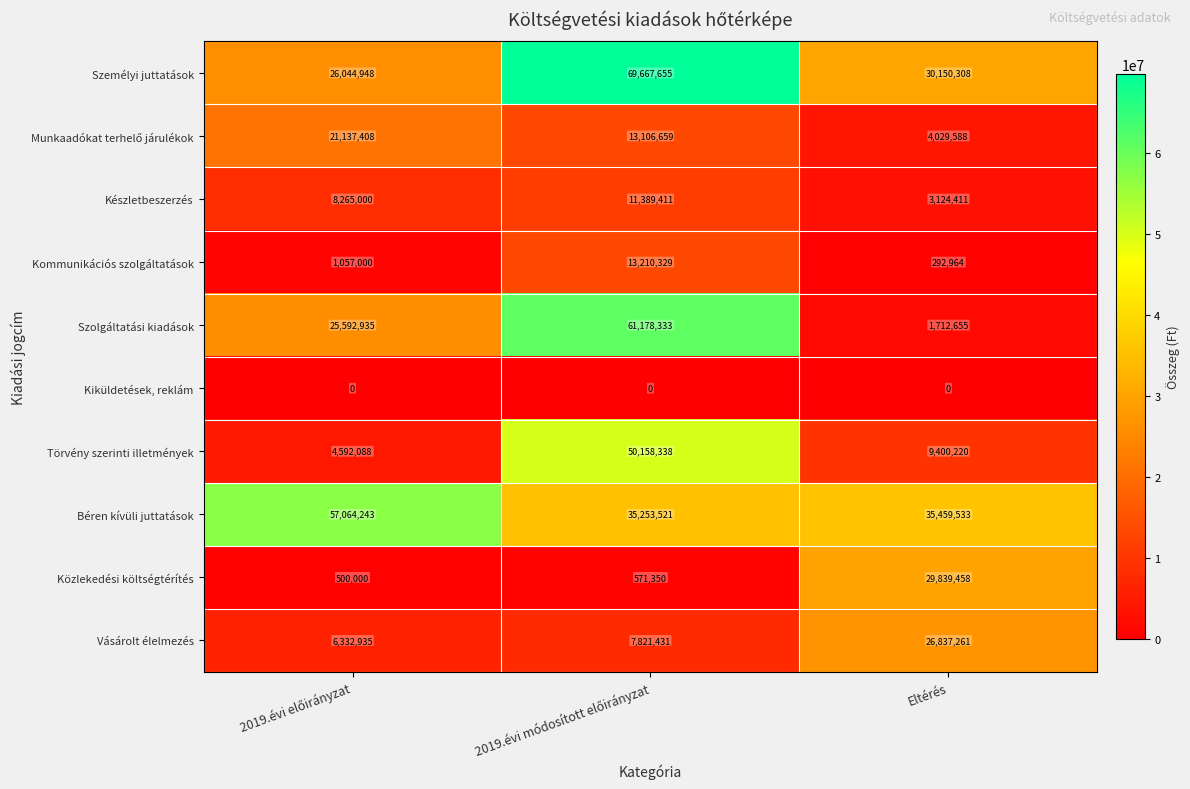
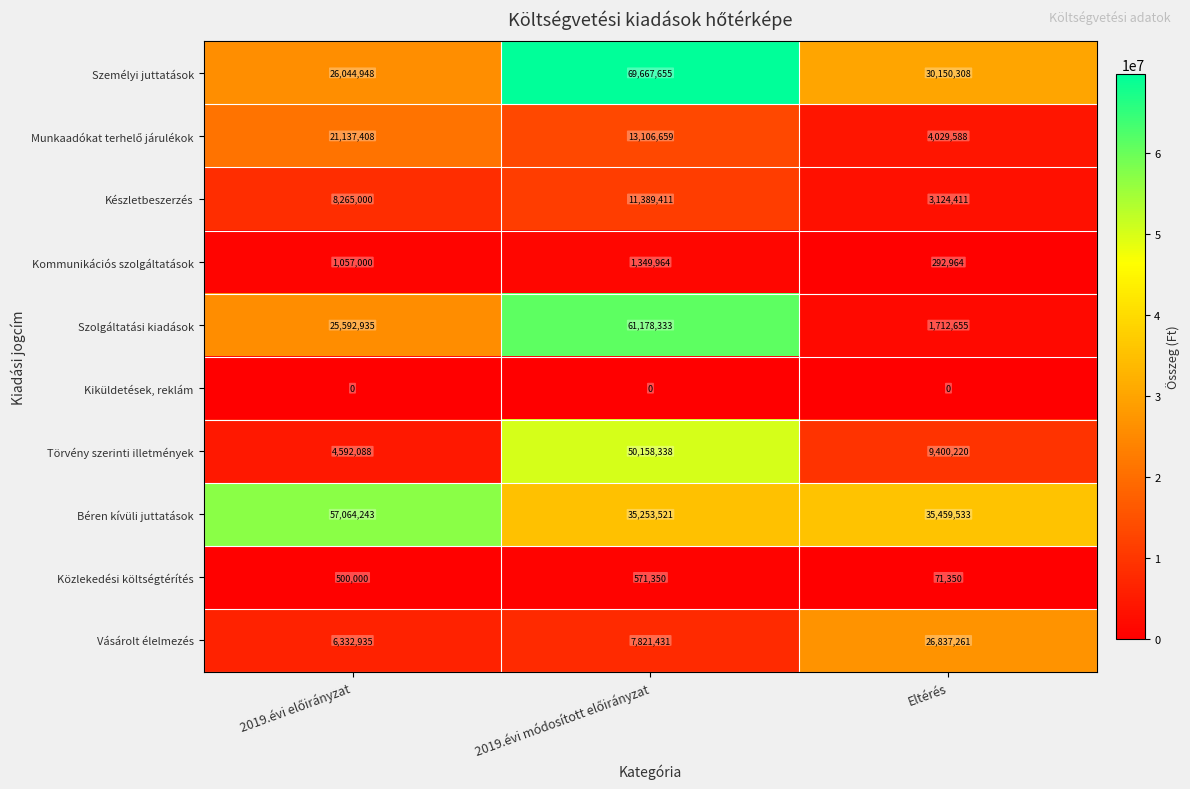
Kommunikációs szolgáltatások, 2019.évi módosított előirányzat: 13,210,329 -> 1,349,964
Közlekedési költségtérítés, Eltérés: 29,839,458 -> 71,350
